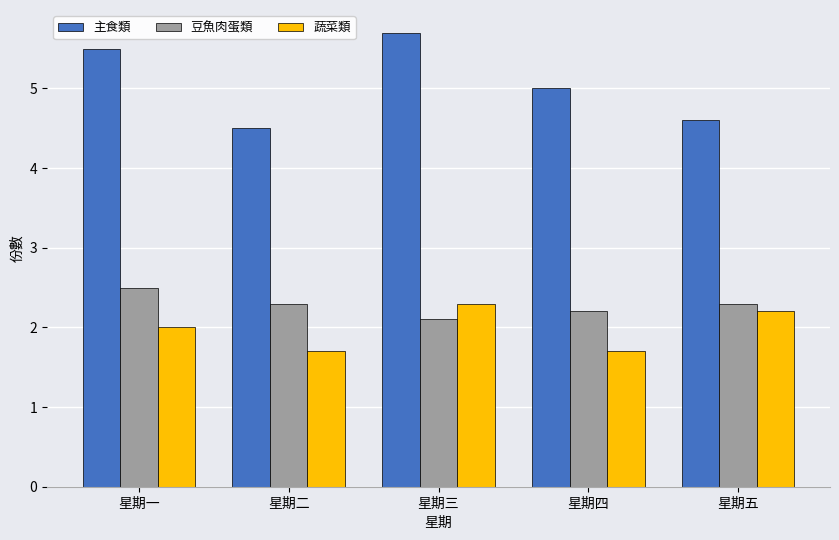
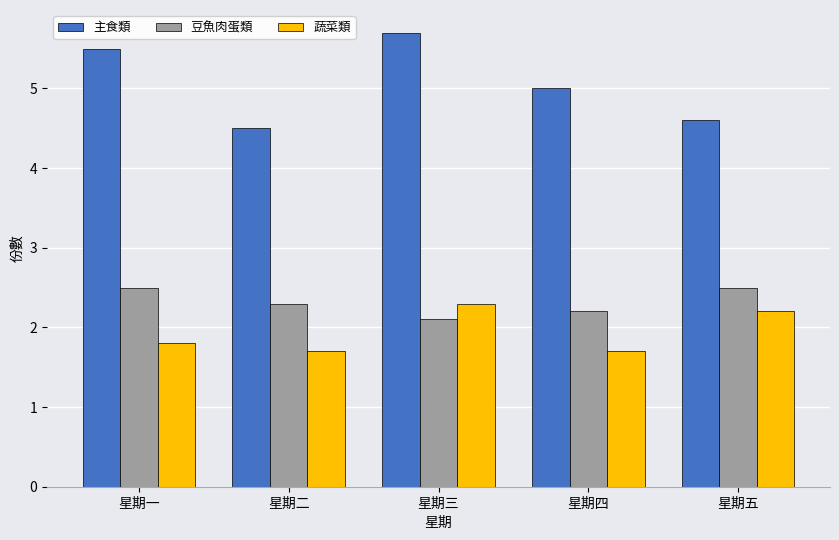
蔬菜類, 星期一: 2.0 -> 1.8
豆魚肉蛋類, 星期五: 2.3 -> 2.5
